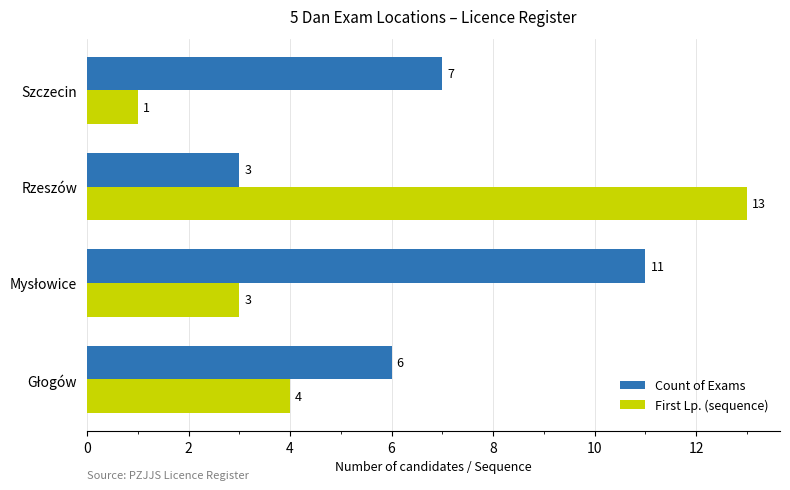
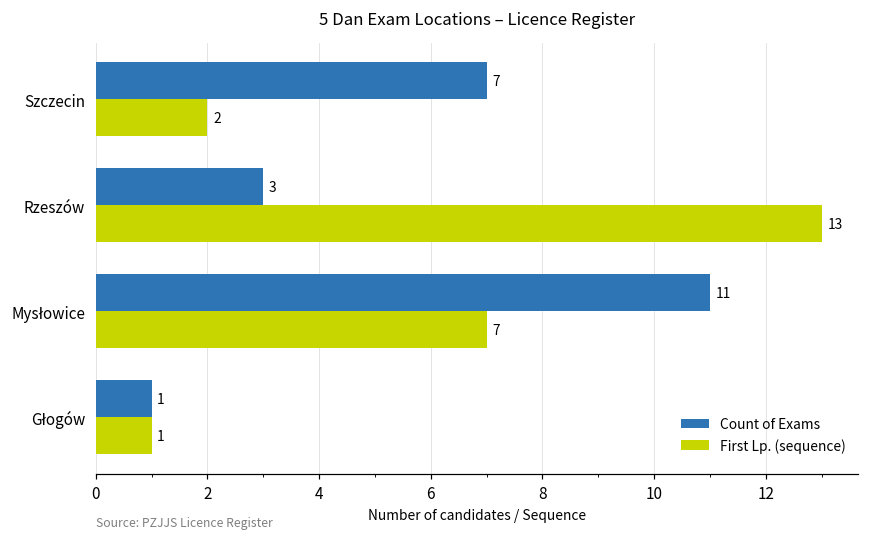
First Lp. (sequence), Szczecin: 1 -> 2
First Lp. (sequence), Mysłowice: 3 -> 7
Count of Exams, Głogów: 6 -> 1
First Lp. (sequence), Głogów: 4 -> 1
